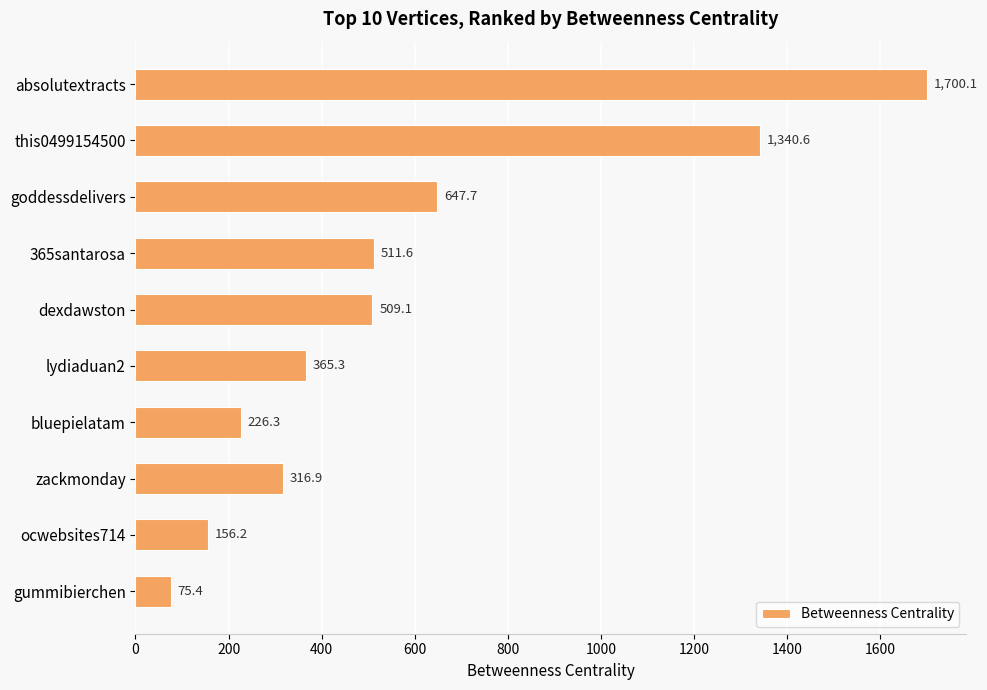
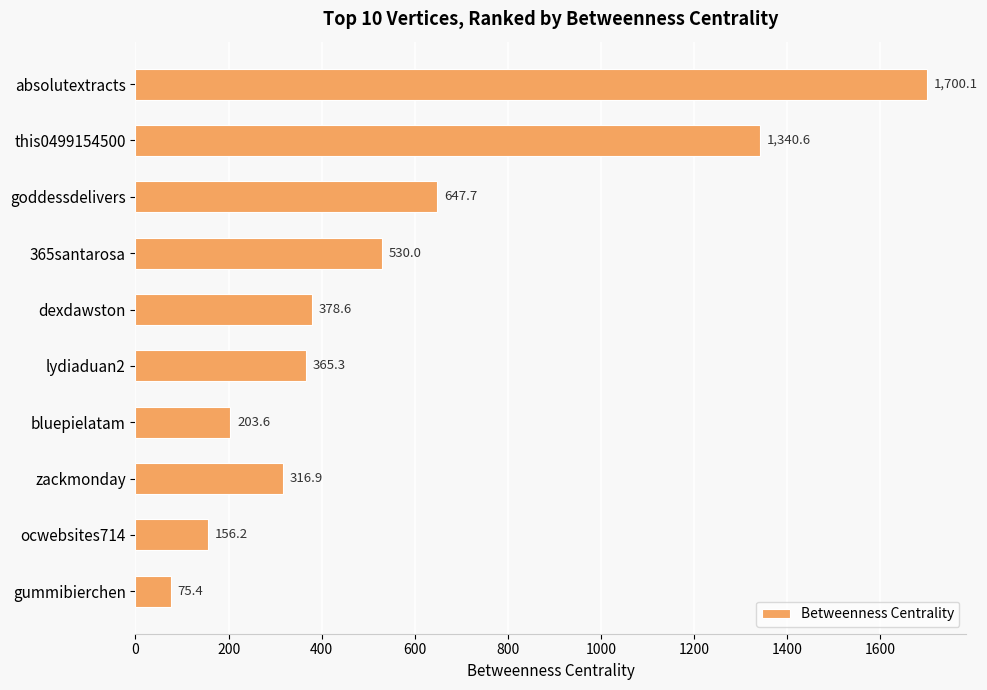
365santarosa: 511.6 -> 530.0
dexdawston: 509.1 -> 378.6
bluepielatam: 226.3 -> 203.6
